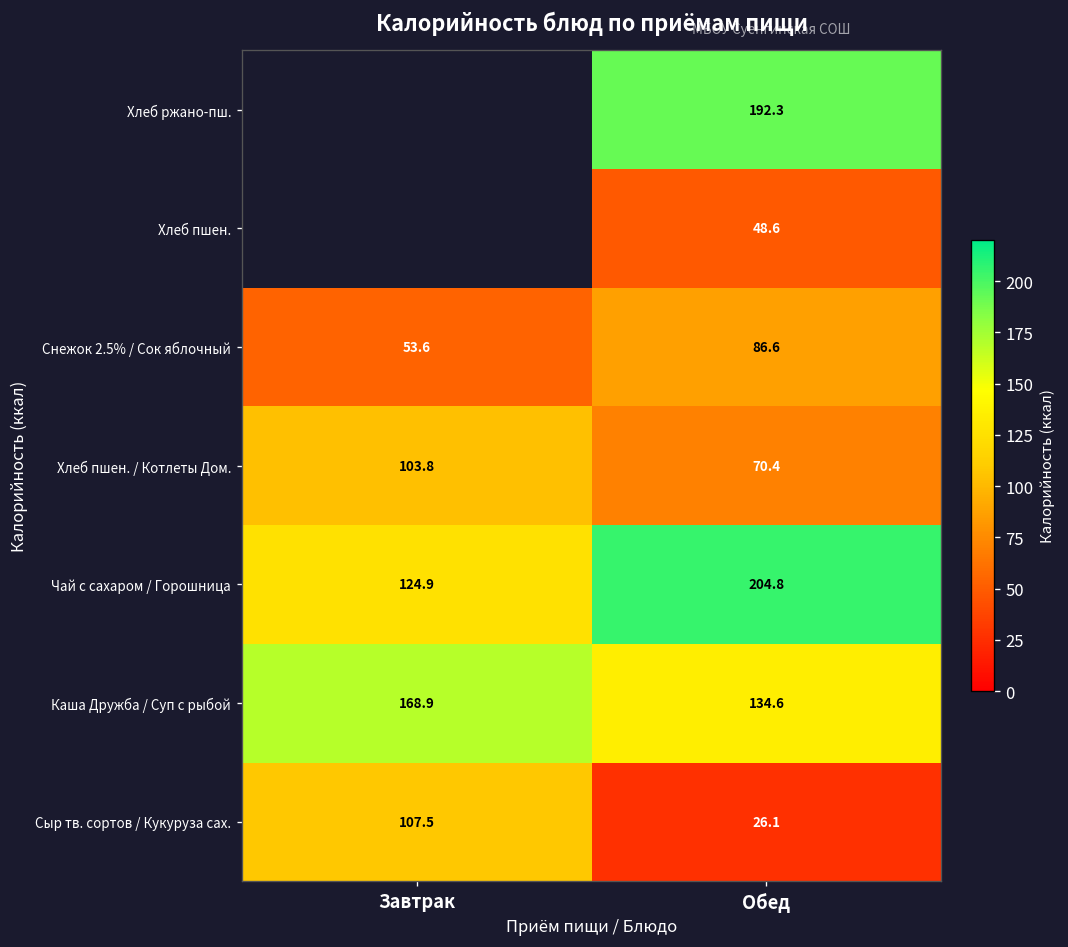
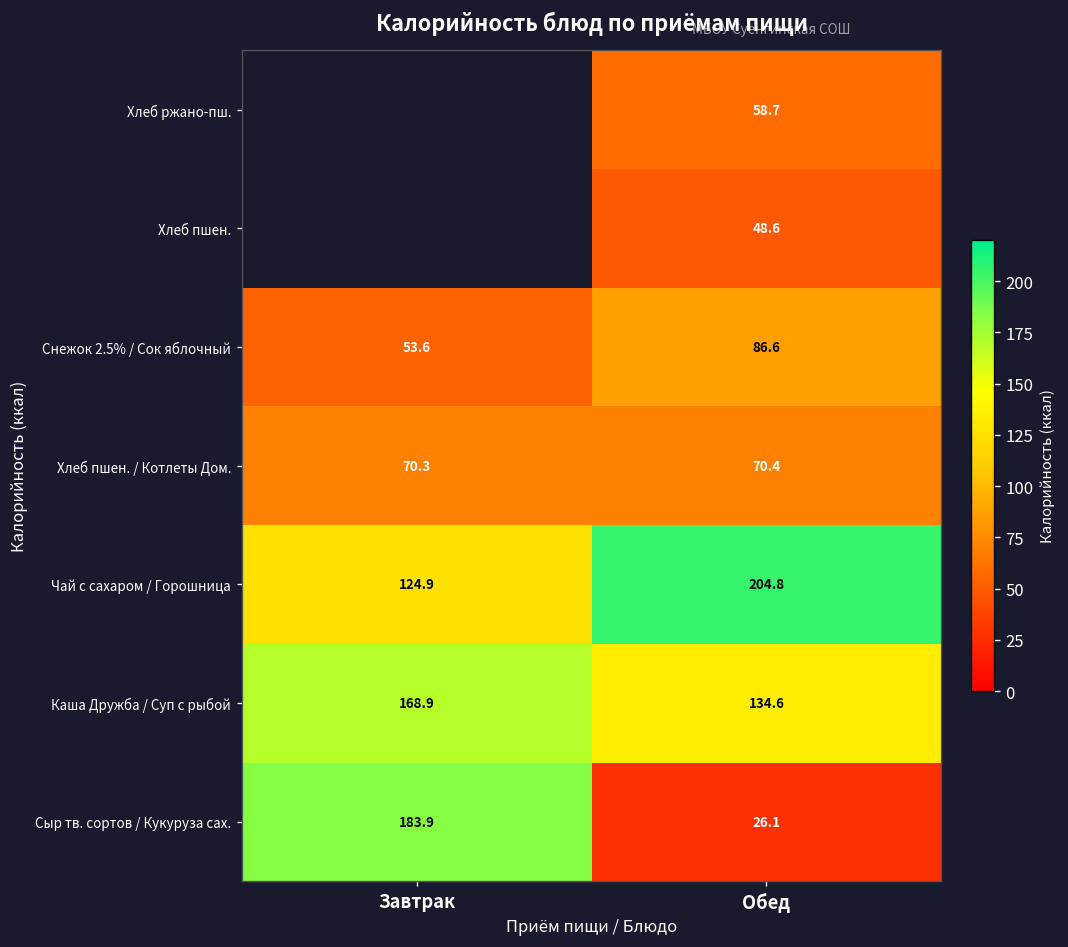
Хлеб ржано-пш., Обед: 192.3 -> 58.7
Хлеб пшен. / Котлеты Дом., Завтрак: 103.8 -> 70.3
Сыр тв. сортов / Кукуруза сах., Завтрак: 107.5 -> 183.9
